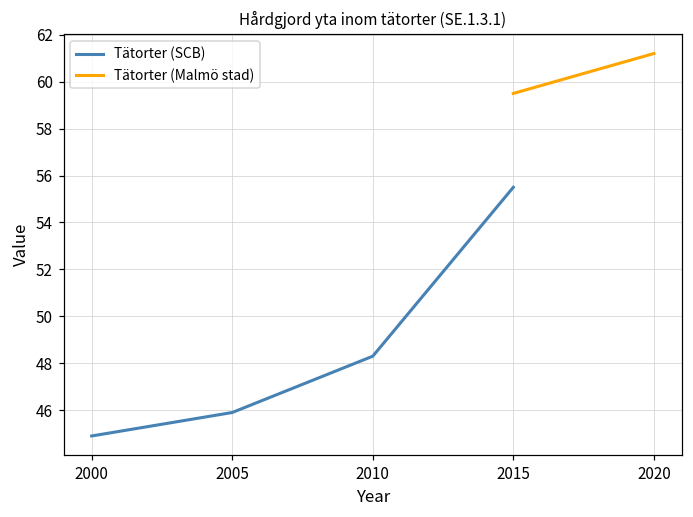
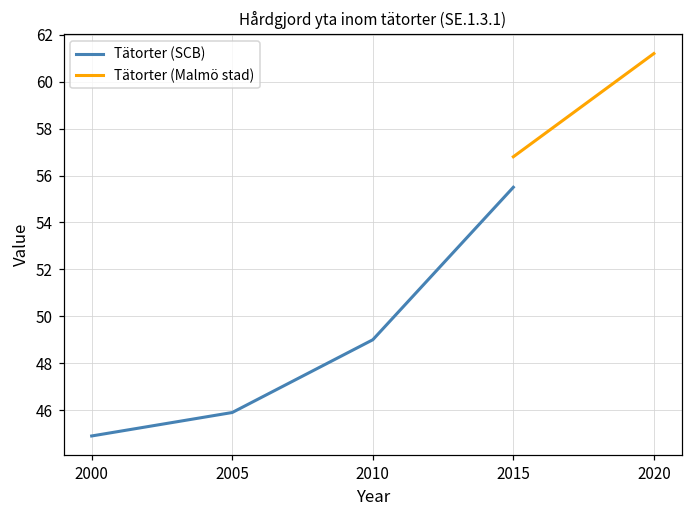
Tätorter (SCB), 2010: 48.3 -> 49.0
Tätorter (Malmö stad), 2015: 59.5 -> 56.8
